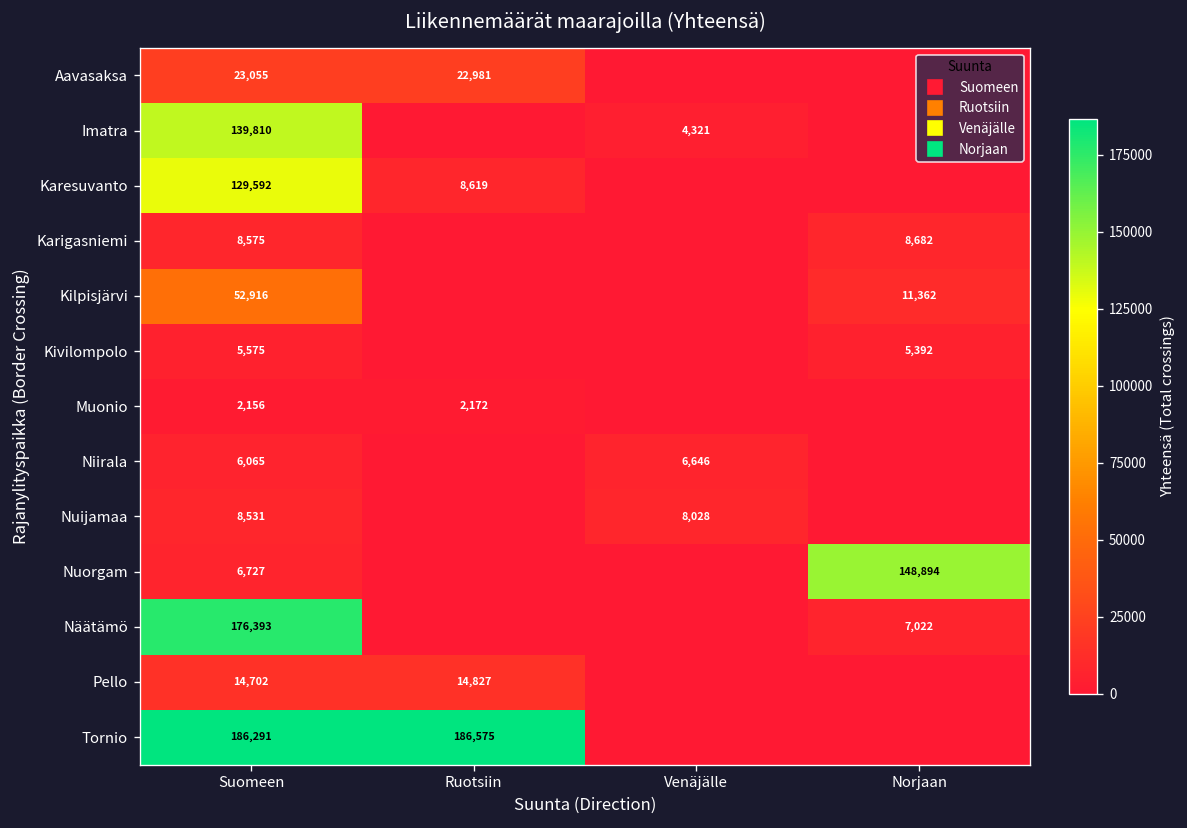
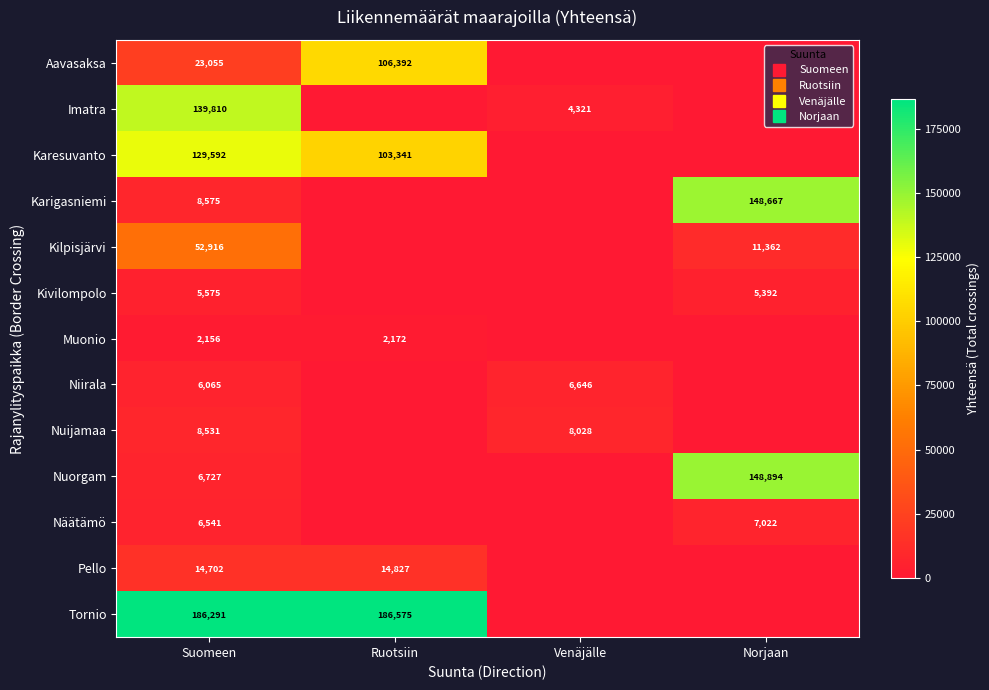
Aavasaksa, Ruotsiin: 22,981 -> 106,392
Karesuvanto, Ruotsiin: 8,619 -> 103,341
Karigasniemi, Norjaan: 8,682 -> 148,667
Näätämö, Suomeen: 176,393 -> 6,541
